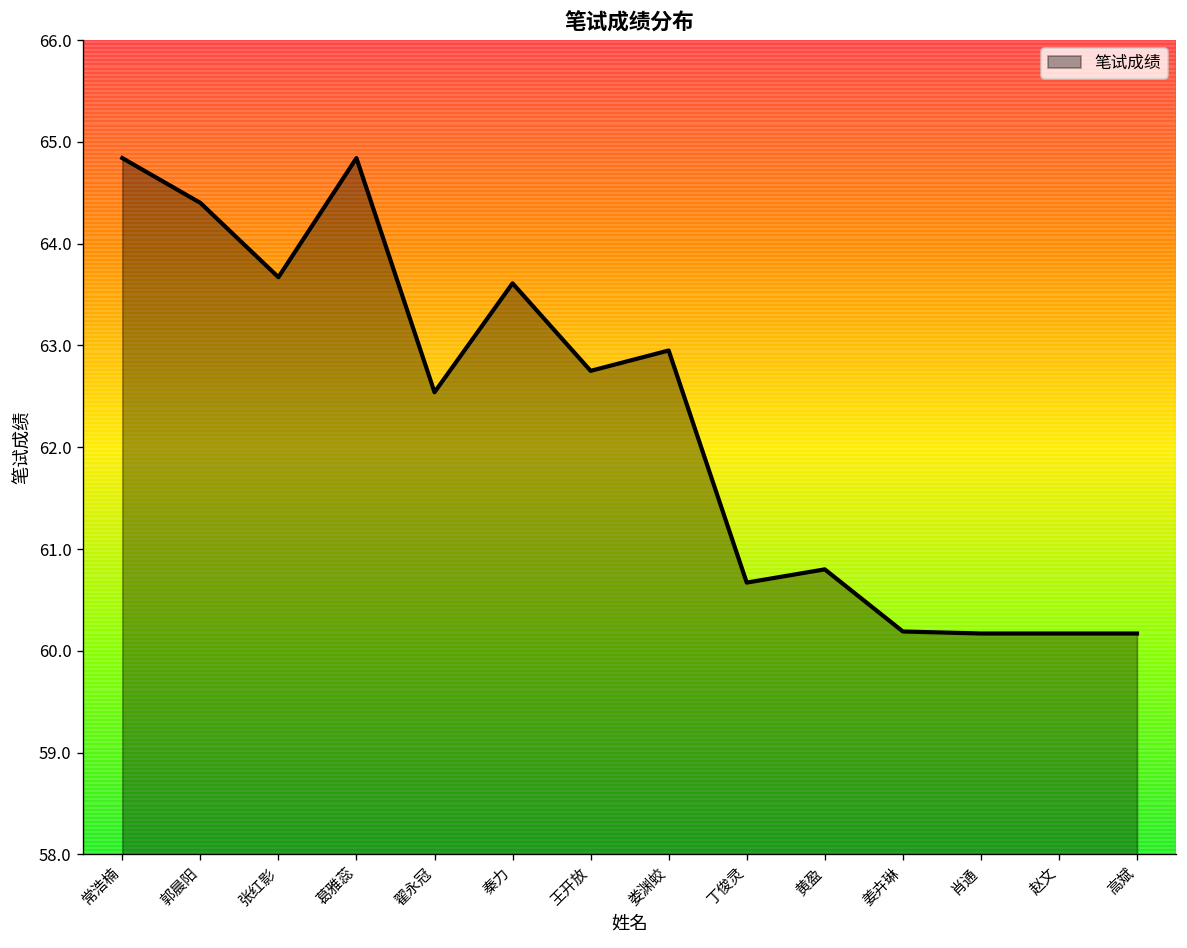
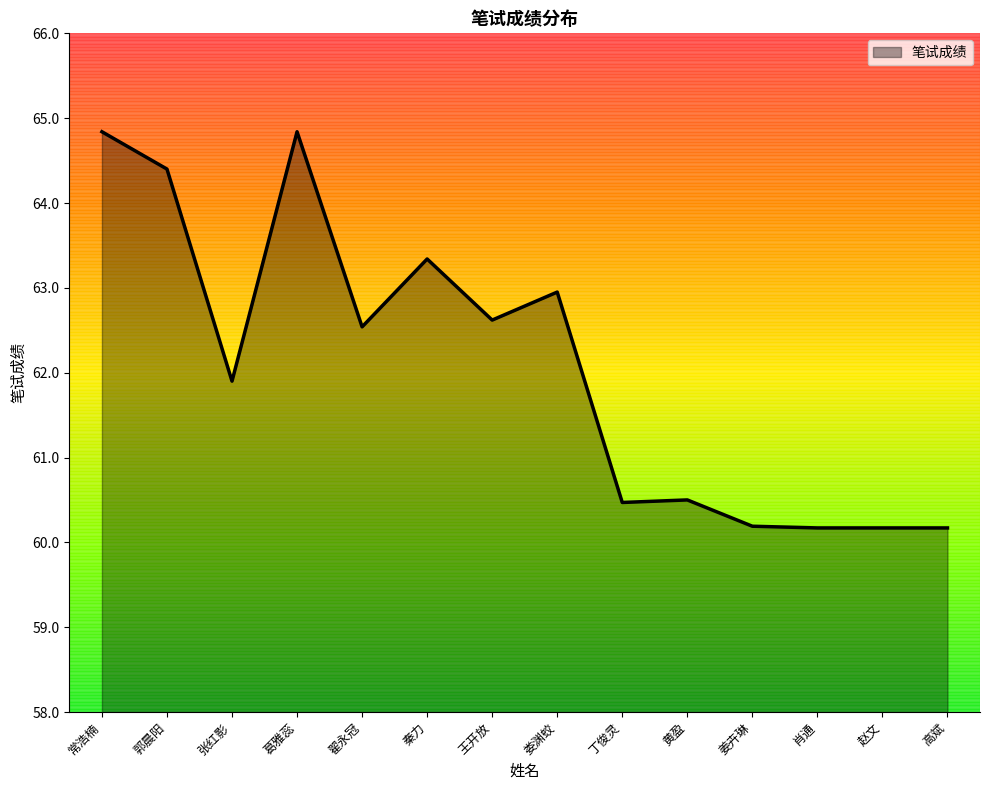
张红影: 63.7 -> 61.9
秦力: 63.6 -> 63.3
王开放: 62.8 -> 62.6
丁俊灵: 60.7 -> 60.5
黄盈: 60.8 -> 60.5
